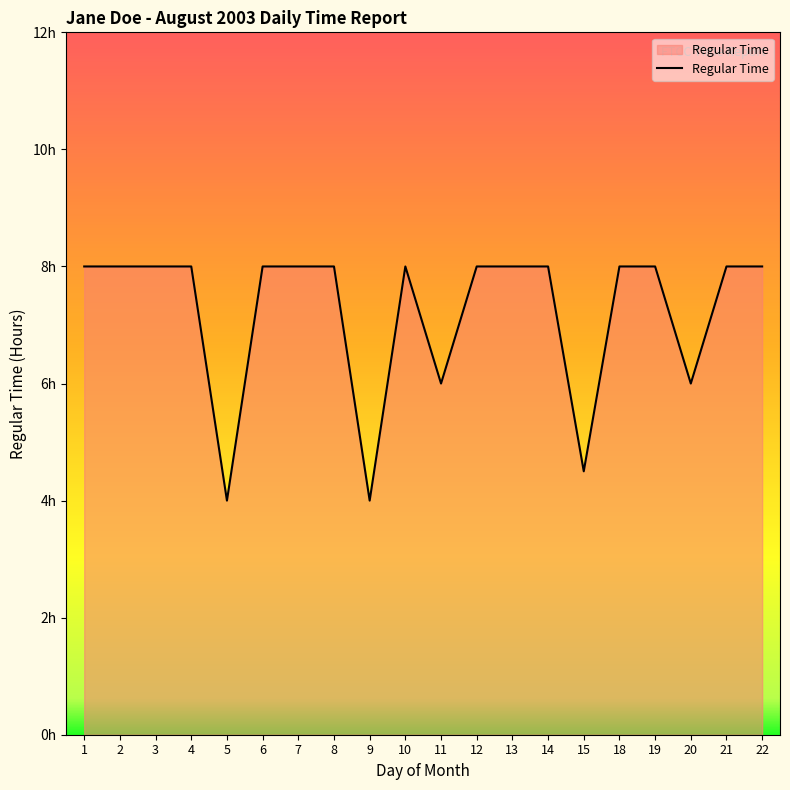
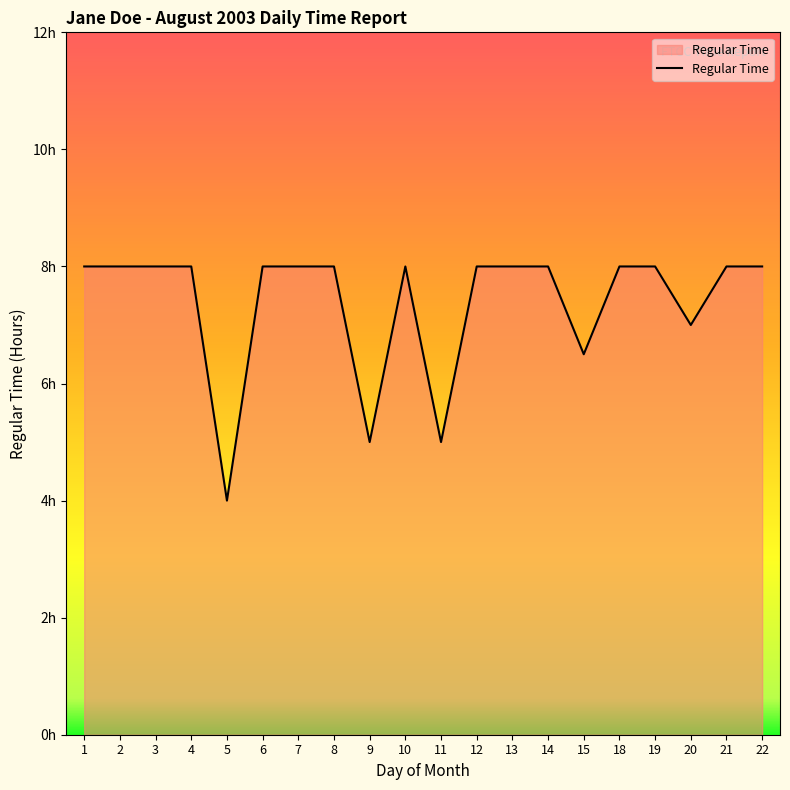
9: 4h -> 5h
11: 6h -> 5h
15: 4.5h -> 6.5h
20: 6h -> 7h
